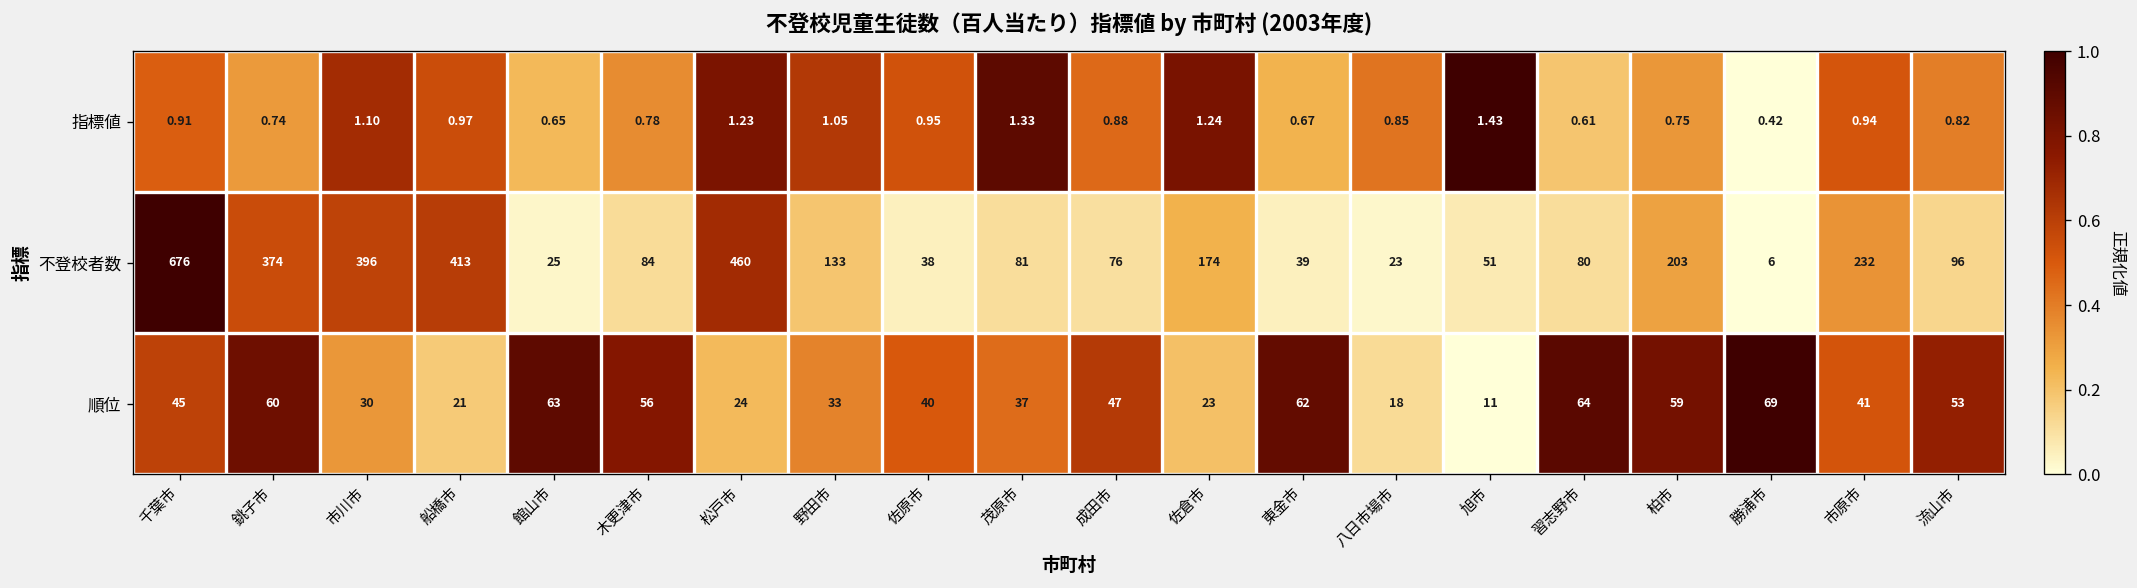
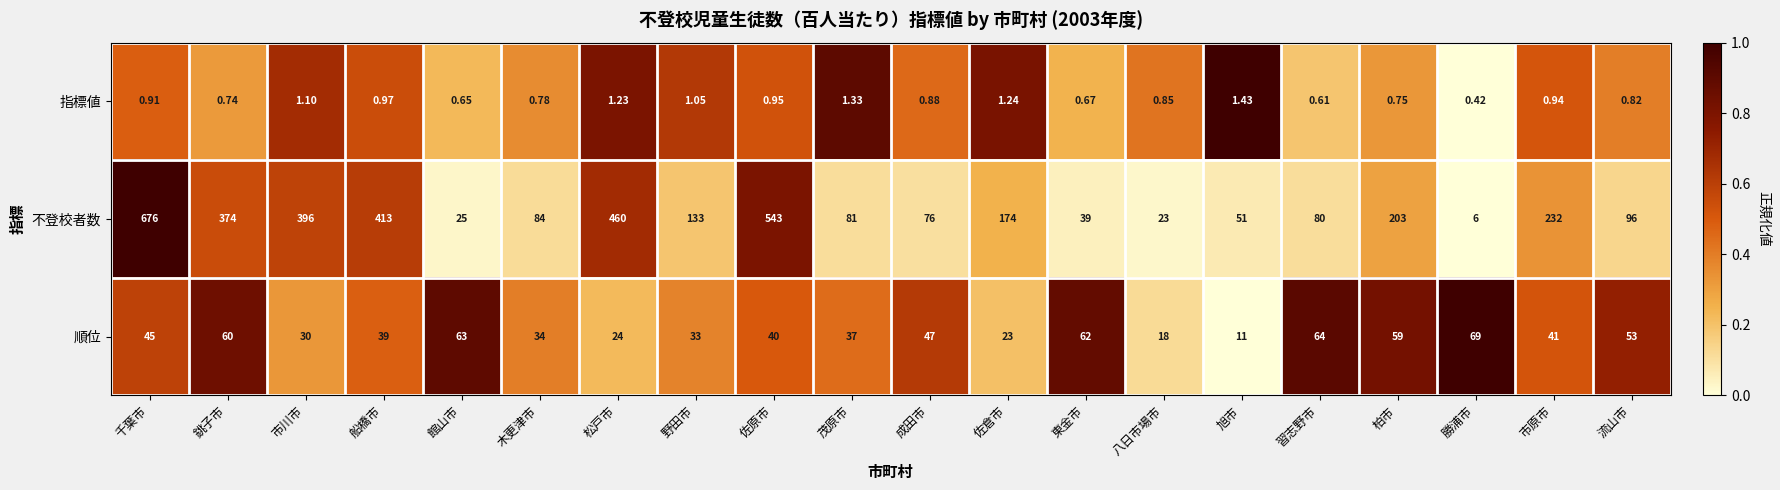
不登校者数, 佐原市: 38 -> 543
順位, 船橋市: 21 -> 39
順位, 木更津市: 56 -> 34
